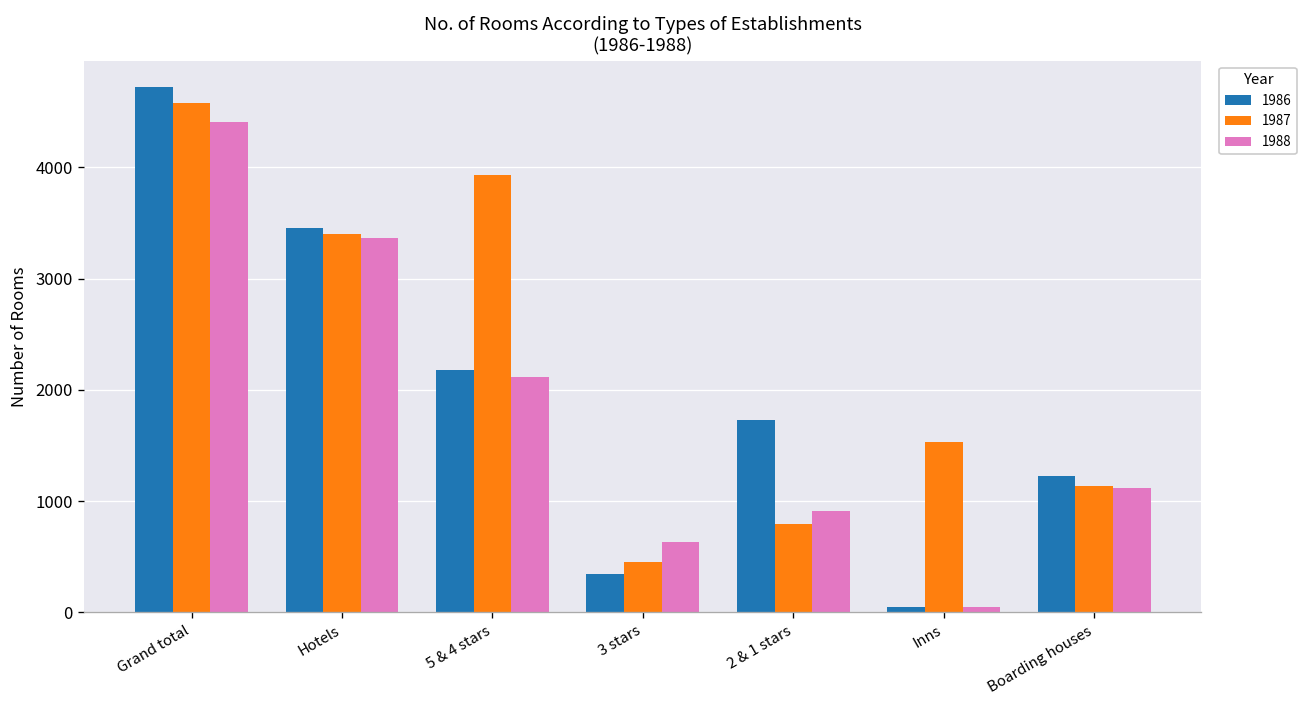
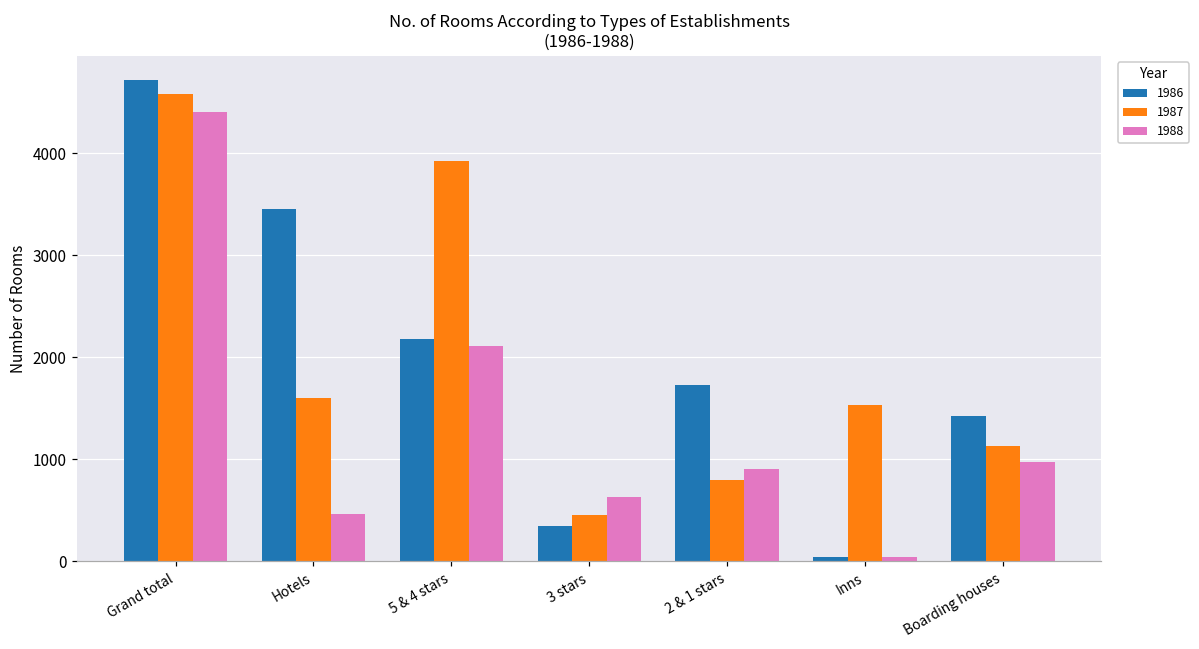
1987, Hotels: 3400 -> 1600
1988, Hotels: 3400 -> 500
1986, Boarding houses: 1200 -> 1400
1988, Boarding houses: 1100 -> 1000
